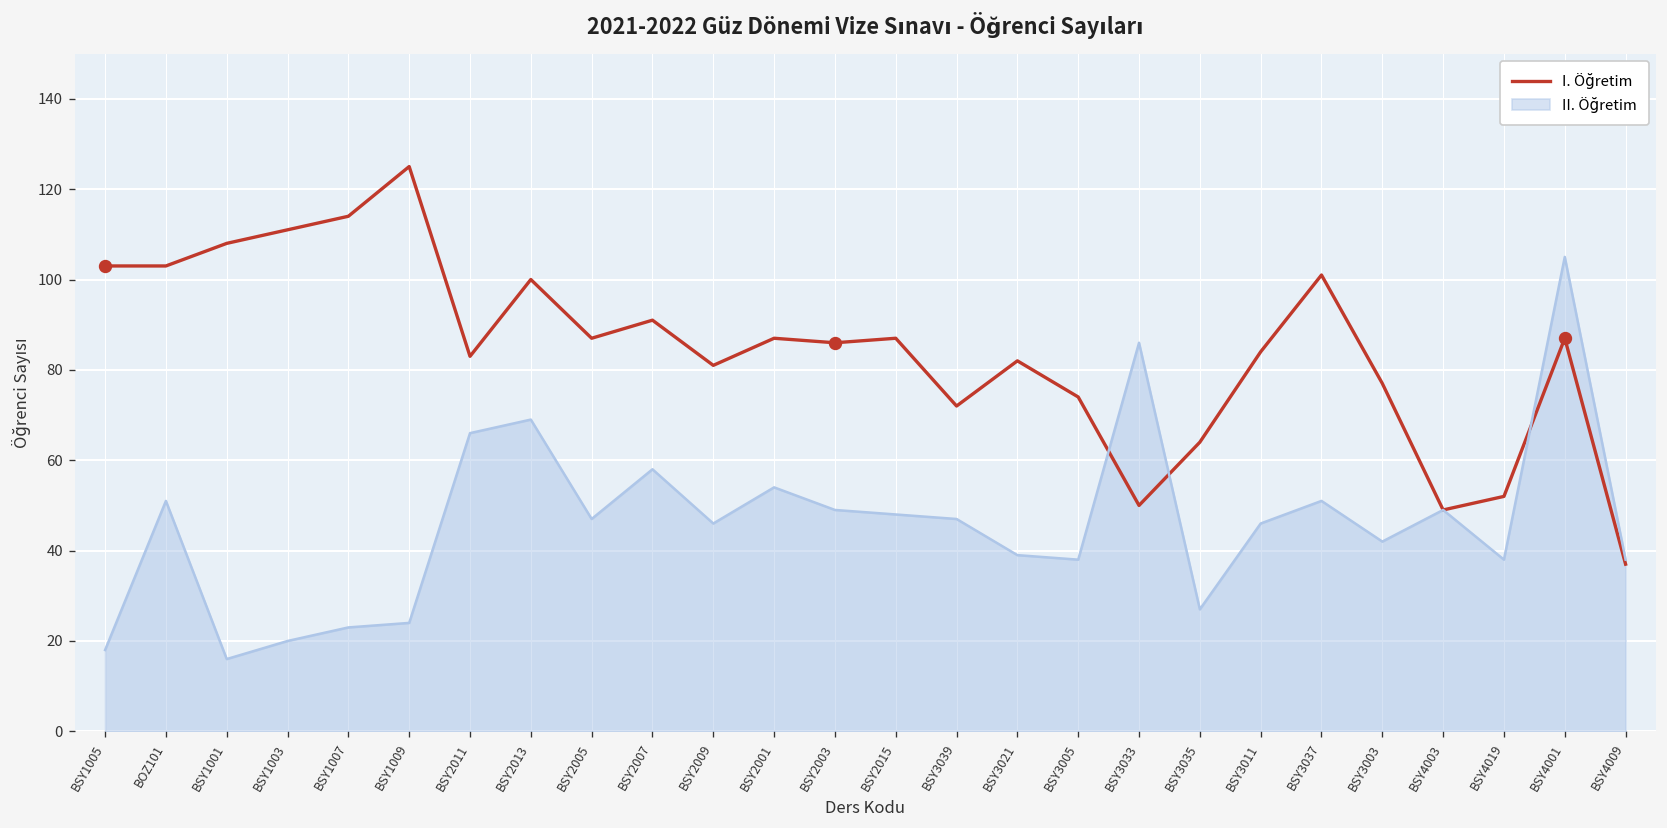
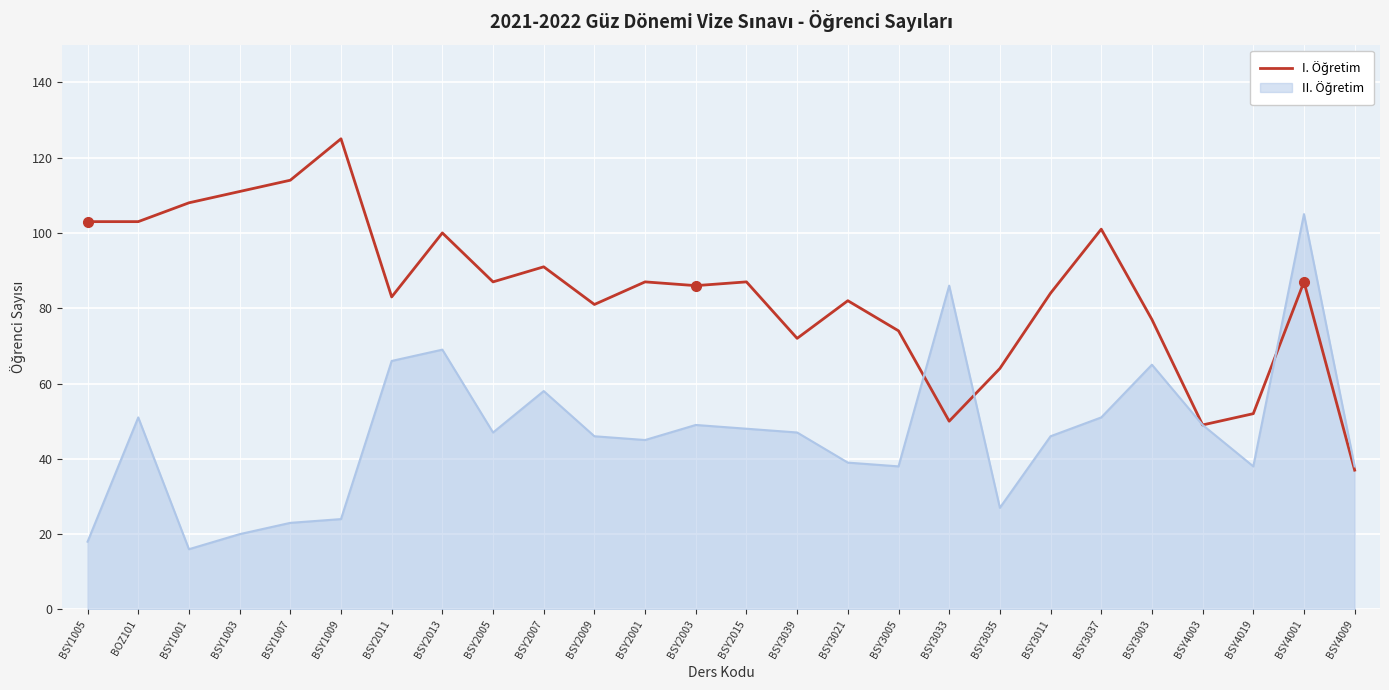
II. Öğretim, BSY2001: 54 -> 45
II. Öğretim, BSY3003: 42 -> 65
